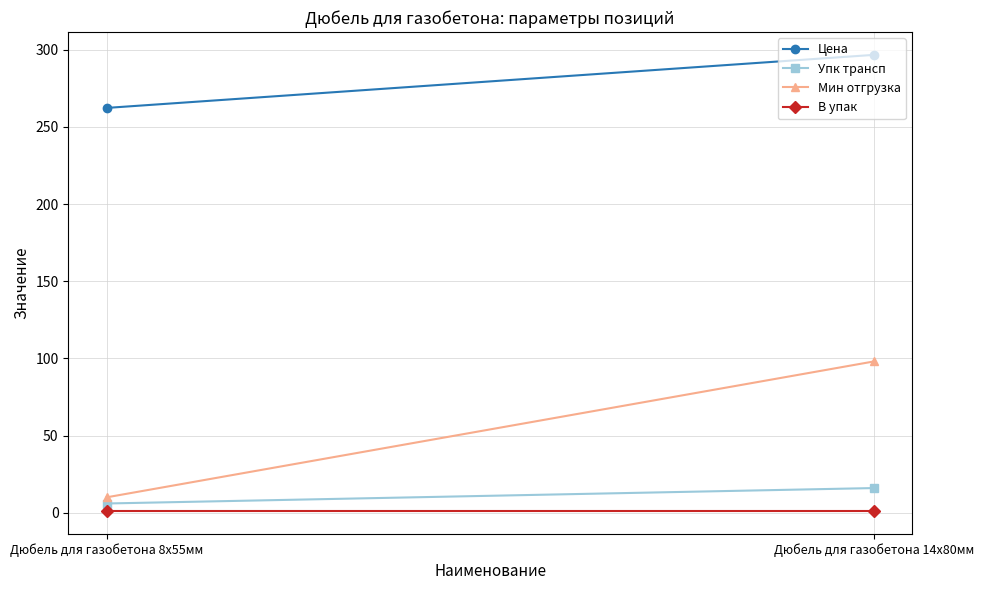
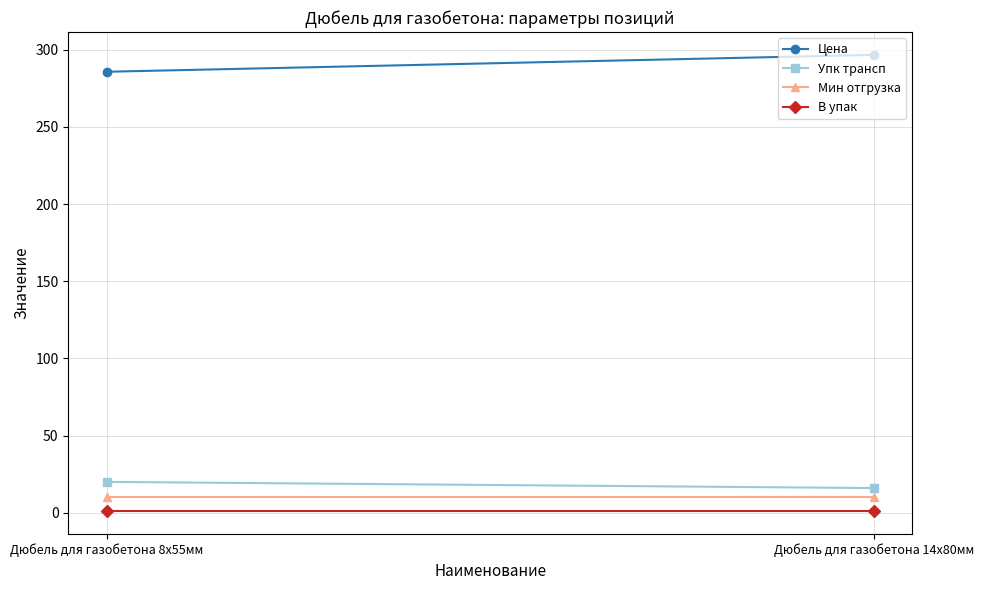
Цена, Дюбель для газобетона 8х55мм: 262 -> 286
Упк трансп, Дюбель для газобетона 8х55мм: 6 -> 20
Мин отгрузка, Дюбель для газобетона 14х80мм: 98 -> 10
